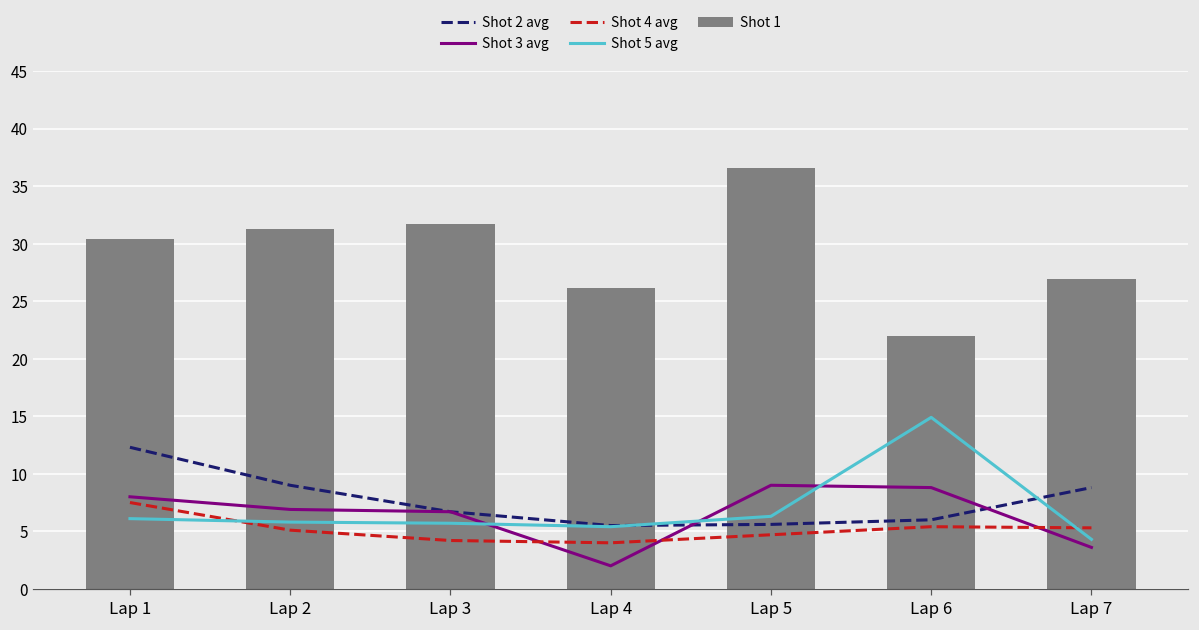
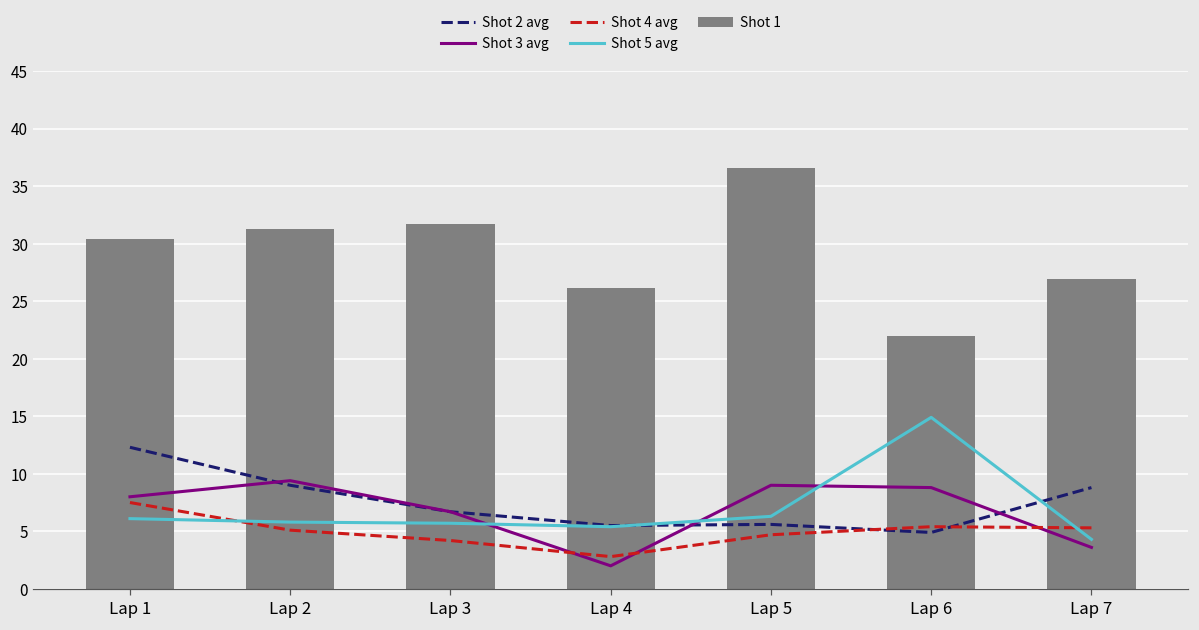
Shot 3 avg, Lap 2: 6.9 -> 9.4
Shot 4 avg, Lap 4: 4.0 -> 2.8
Shot 2 avg, Lap 6: 6.0 -> 4.9
